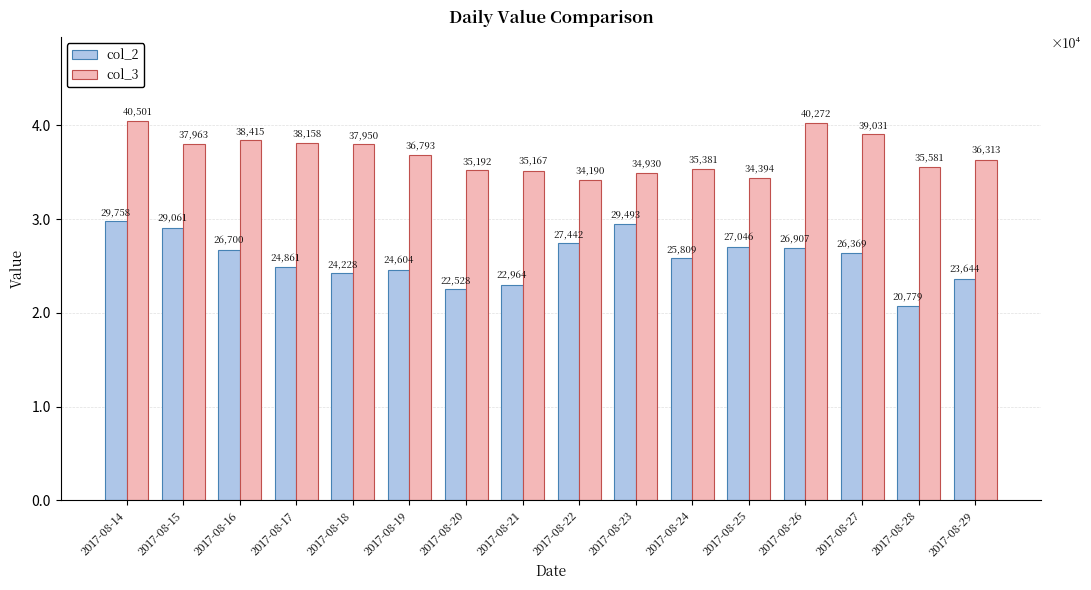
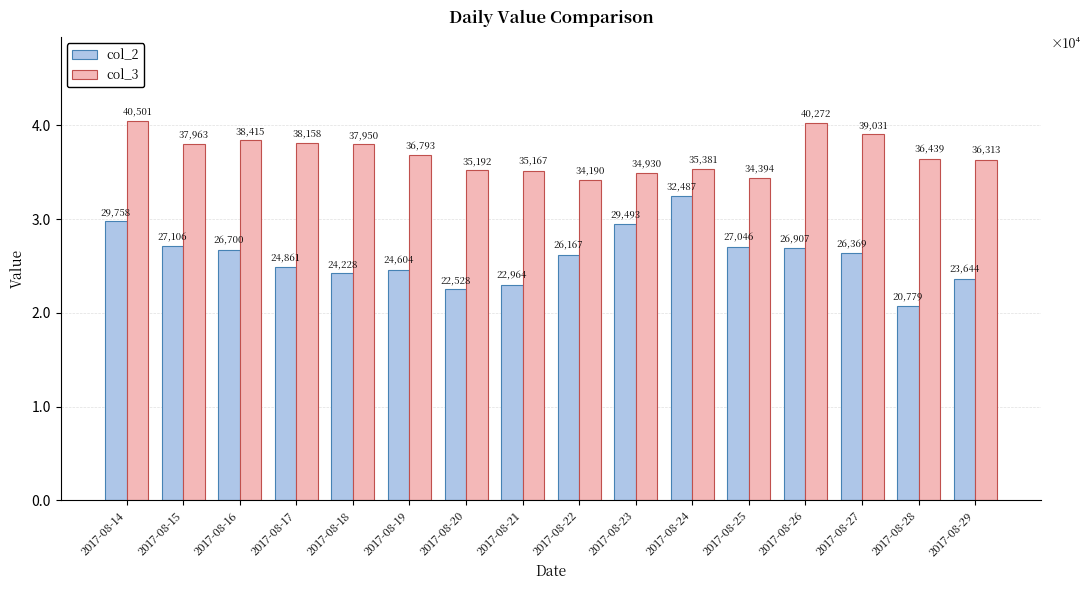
col_2, 2017-08-15: 29,061 -> 27,106
col_2, 2017-08-22: 27,442 -> 26,167
col_2, 2017-08-24: 25,809 -> 32,487
col_3, 2017-08-28: 35,581 -> 36,439
